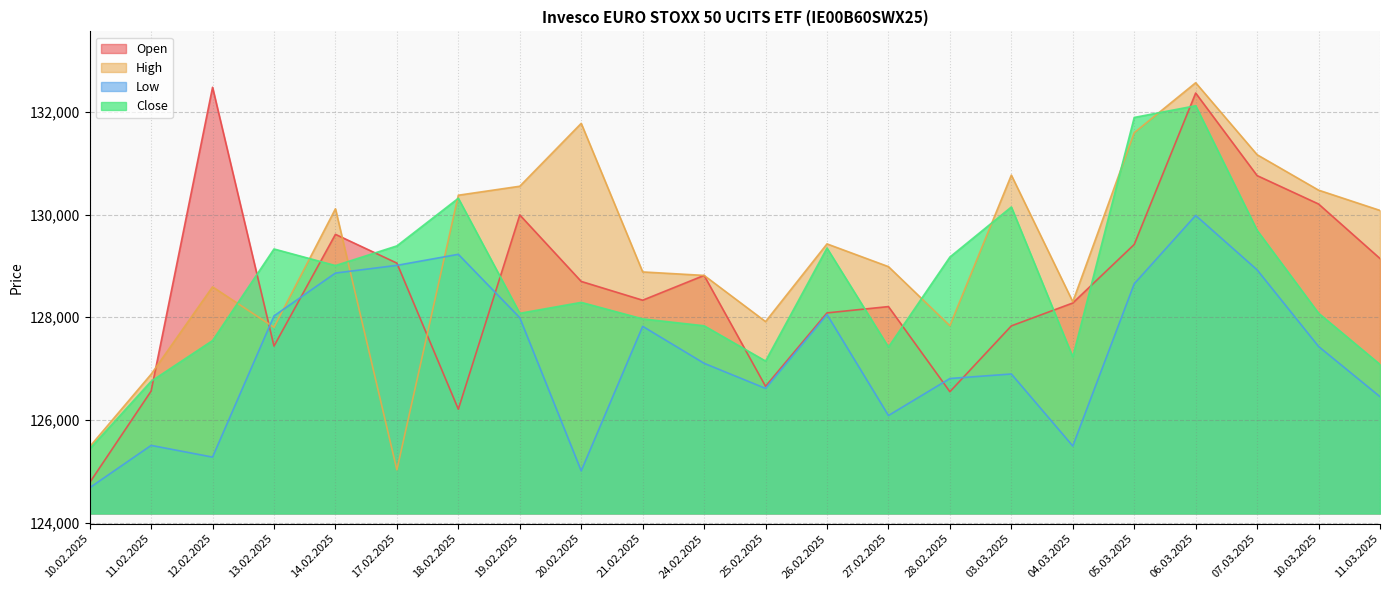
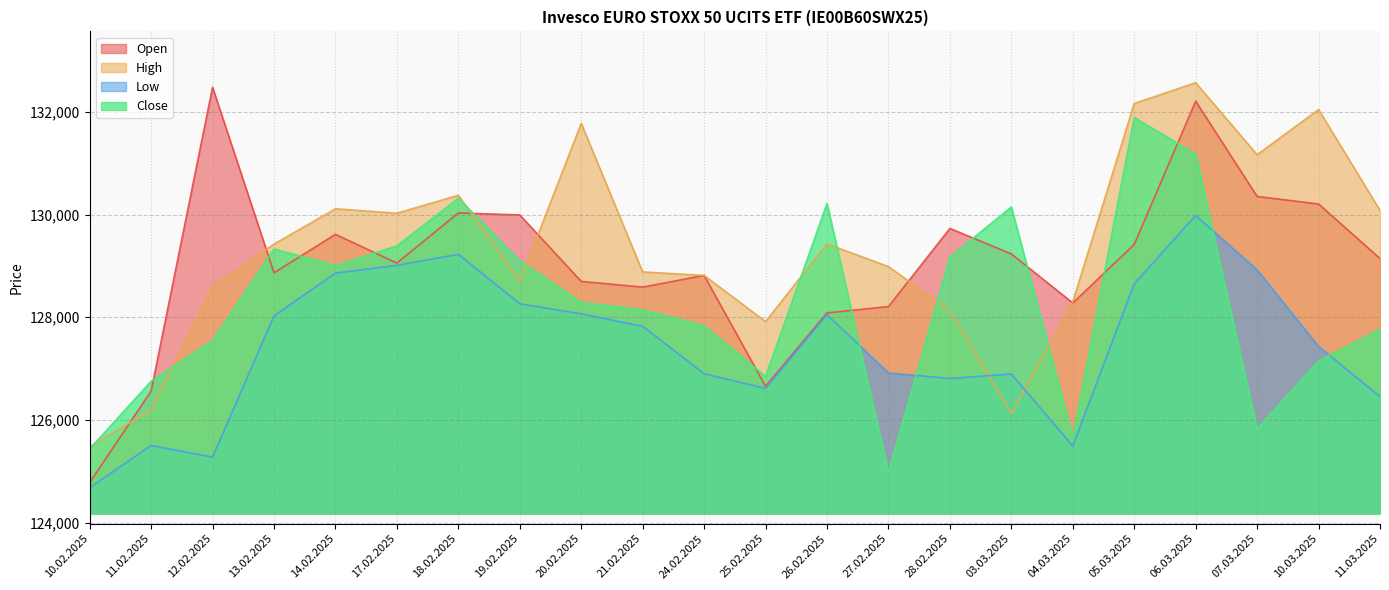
High, 11.02.2025: 126,900 -> 126,200
Open, 13.02.2025: 127,400 -> 128,900
High, 13.02.2025: 127,800 -> 129,400
High, 17.02.2025: 125,000 -> 130,000
Open, 18.02.2025: 126,200 -> 130,000
High, 19.02.2025: 130,600 -> 128,700
Low, 19.02.2025: 128,000 -> 128,300
Close, 19.02.2025: 128,100 -> 129,100
Low, 20.02.2025: 125,000 -> 128,100
Open, 21.02.2025: 128,300 -> 128,600
Close, 21.02.2025: 128,000 -> 128,100
Low, 24.02.2025: 127,100 -> 126,900
Close, 25.02.2025: 127,100 -> 126,800
Close, 26.02.2025: 129,300 -> 130,200
Low, 27.02.2025: 126,100 -> 126,900
Close, 27.02.2025: 127,400 -> 125,000
Open, 28.02.2025: 126,600 -> 129,700
High, 28.02.2025: 127,800 -> 128,100
Open, 03.03.2025: 127,800 -> 129,200
High, 03.03.2025: 130,800 -> 126,100
Close, 04.03.2025: 127,200 -> 125,700
High, 05.03.2025: 131,600 -> 132,200
Open, 06.03.2025: 132,400 -> 132,200
Close, 06.03.2025: 132,100 -> 131,200
Open, 07.03.2025: 130,800 -> 130,400
Close, 07.03.2025: 129,700 -> 125,800
High, 10.03.2025: 130,500 -> 132,000
Close, 10.03.2025: 128,100 -> 127,100
Close, 11.03.2025: 127,100 -> 127,800
